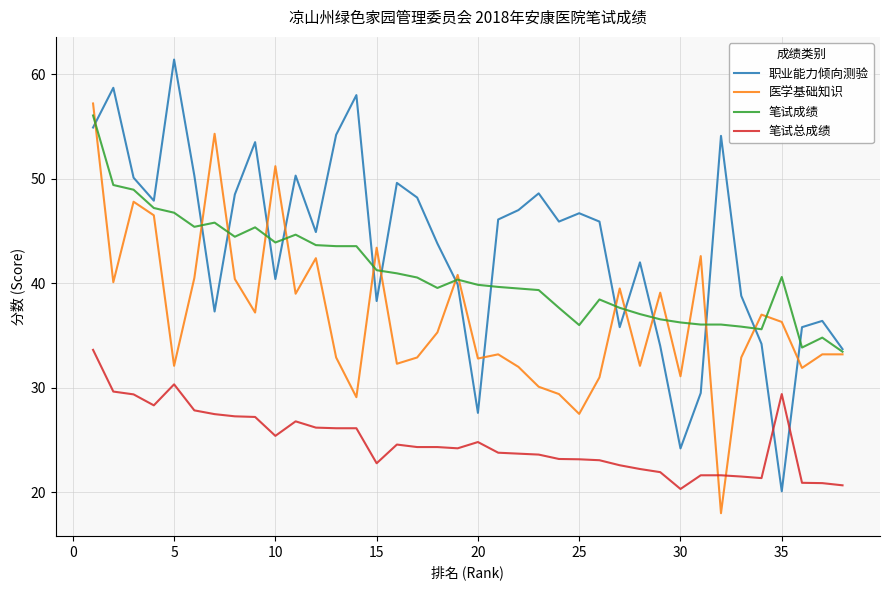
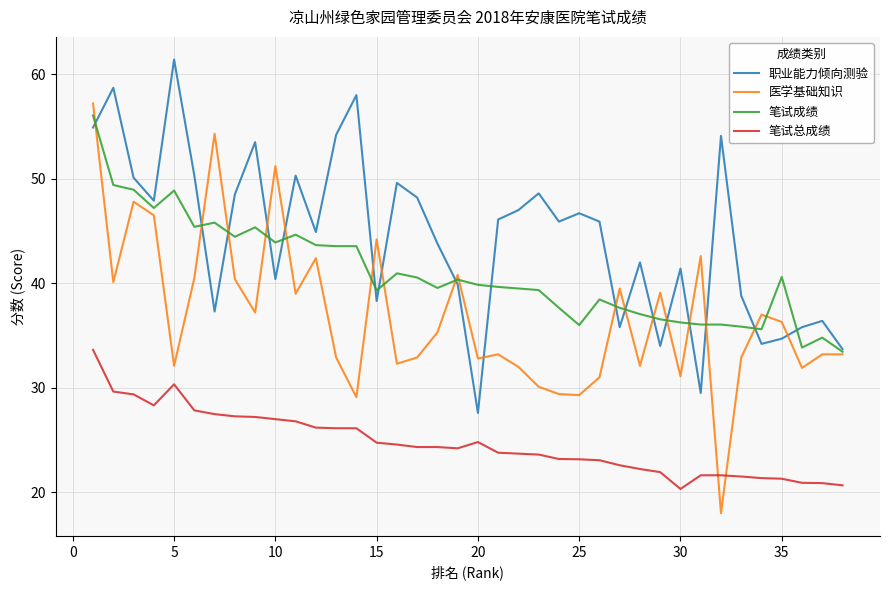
笔试成绩, 5: 46.8 -> 48.9
笔试总成绩, 10: 25.4 -> 27.0
医学基础知识, 15: 43.4 -> 44.2
笔试成绩, 15: 41.3 -> 39.3
笔试总成绩, 15: 22.8 -> 24.8
医学基础知识, 25: 27.5 -> 29.3
职业能力倾向测验, 30: 24.2 -> 41.4
职业能力倾向测验, 35: 20.1 -> 34.7
笔试总成绩, 35: 29.4 -> 21.3
